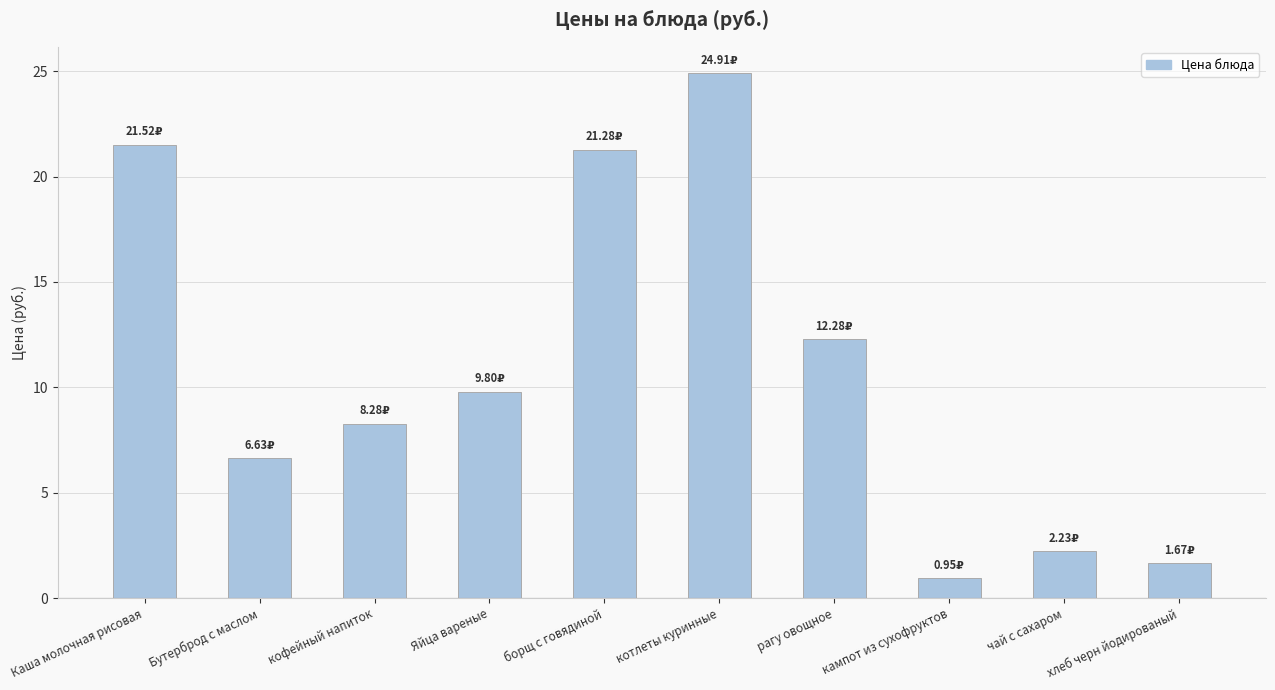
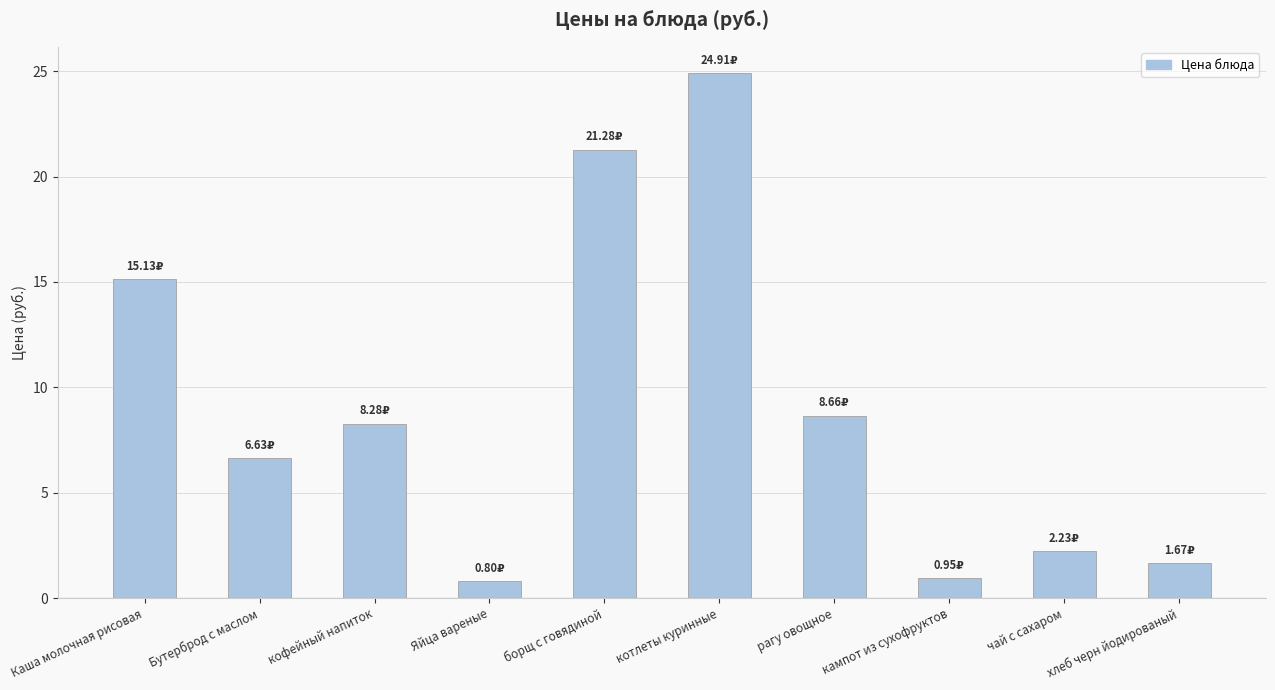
Каша молочная рисовая: 21.52₽ -> 15.13₽
Яйца вареные: 9.80₽ -> 0.80₽
рагу овощное: 12.28₽ -> 8.66₽
